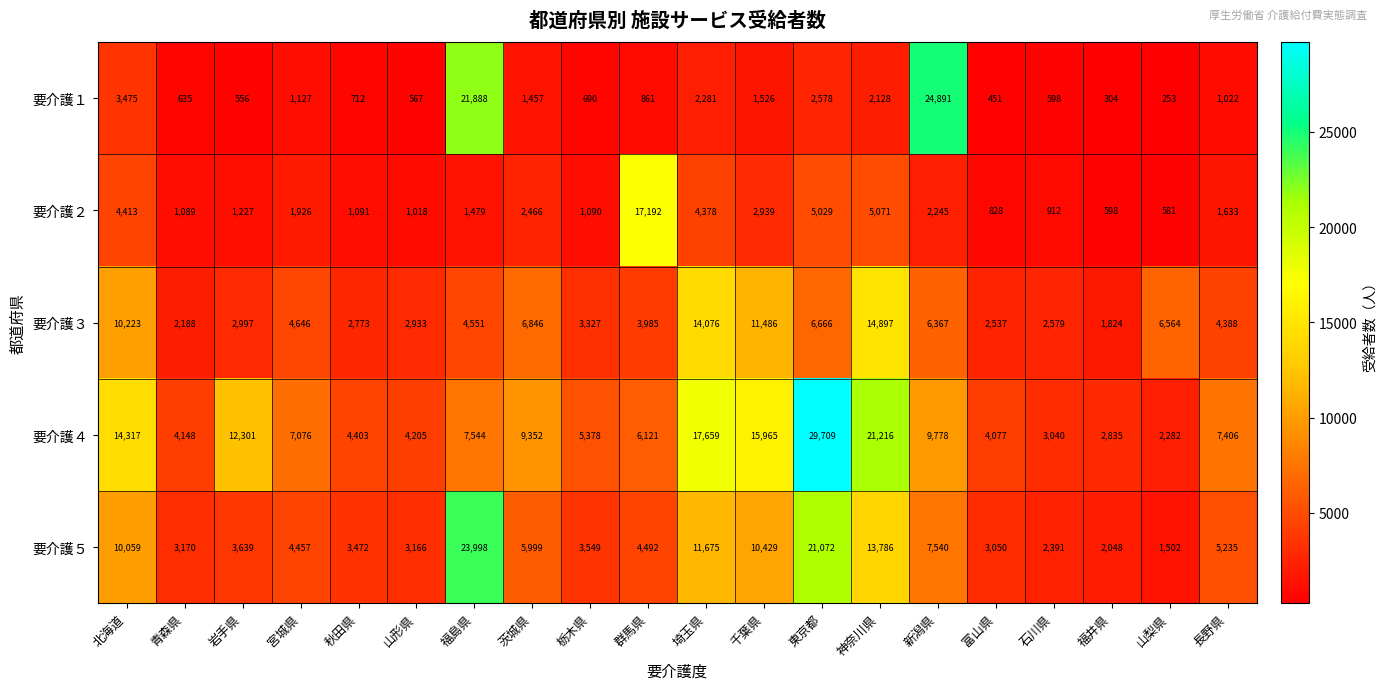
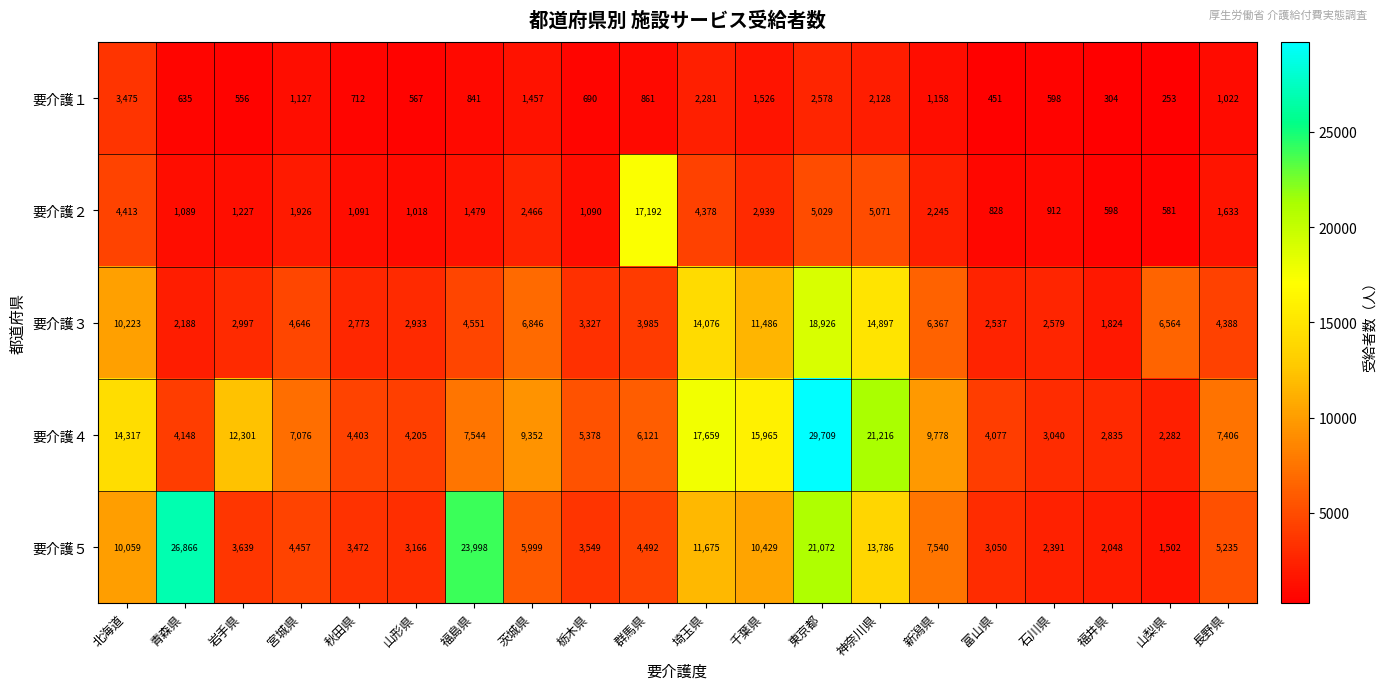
要介護１, 福島県: 21,888 -> 841
要介護１, 新潟県: 24,891 -> 1,158
要介護３, 東京都: 6,666 -> 18,926
要介護５, 青森県: 3,170 -> 26,866
